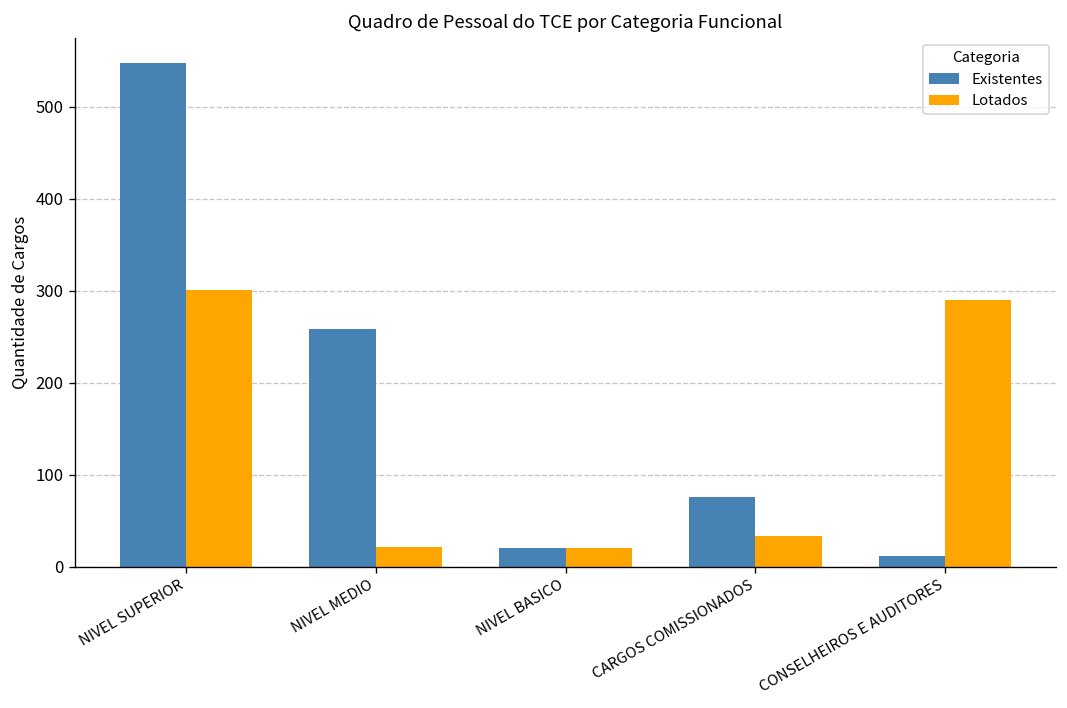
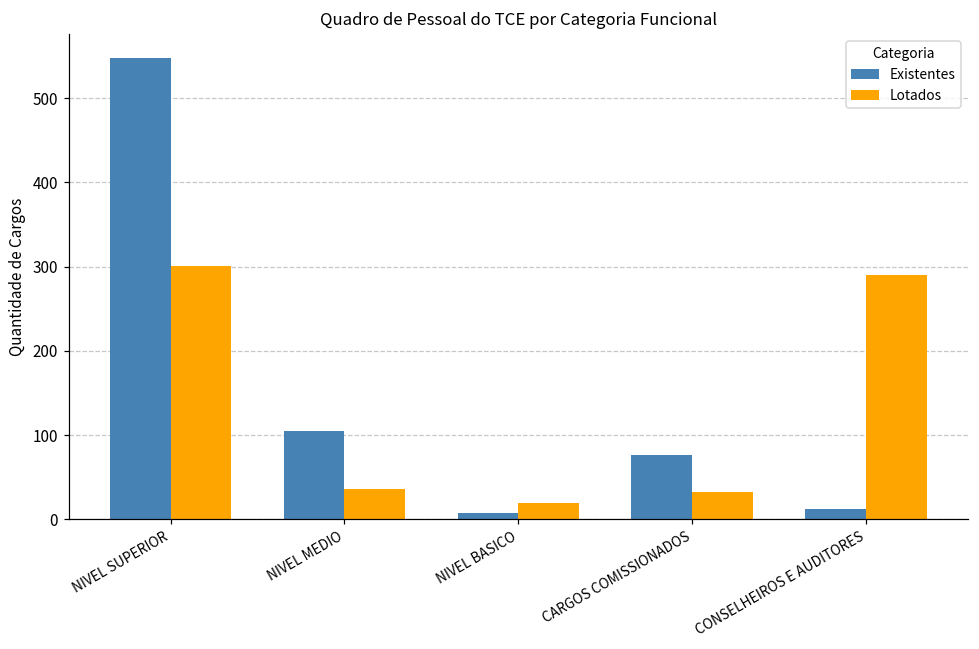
Existentes, NIVEL MEDIO: 260 -> 110
Lotados, NIVEL MEDIO: 20 -> 40
Existentes, NIVEL BASICO: 20 -> 10
